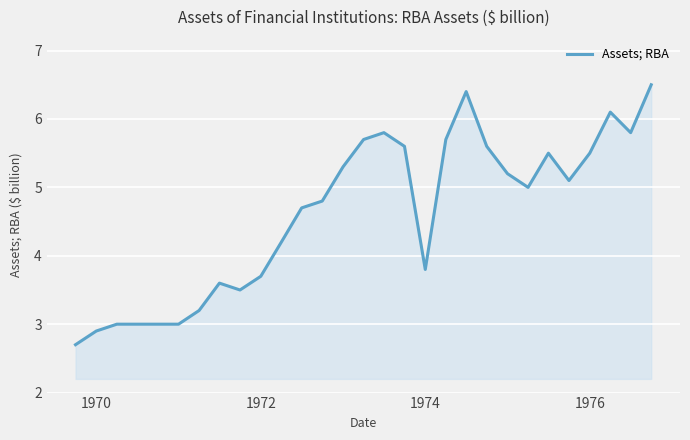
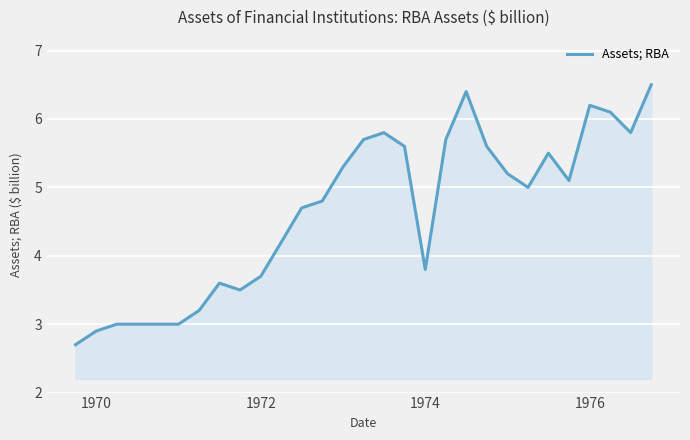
1976: 5.5 -> 6.2
